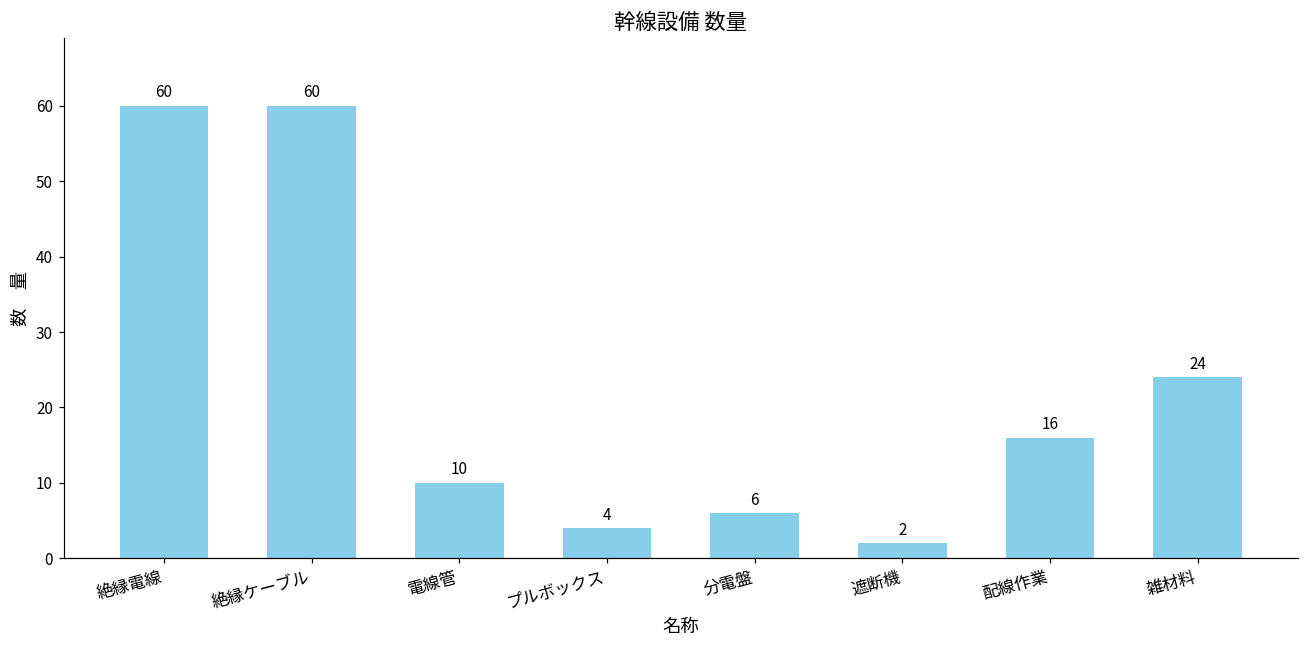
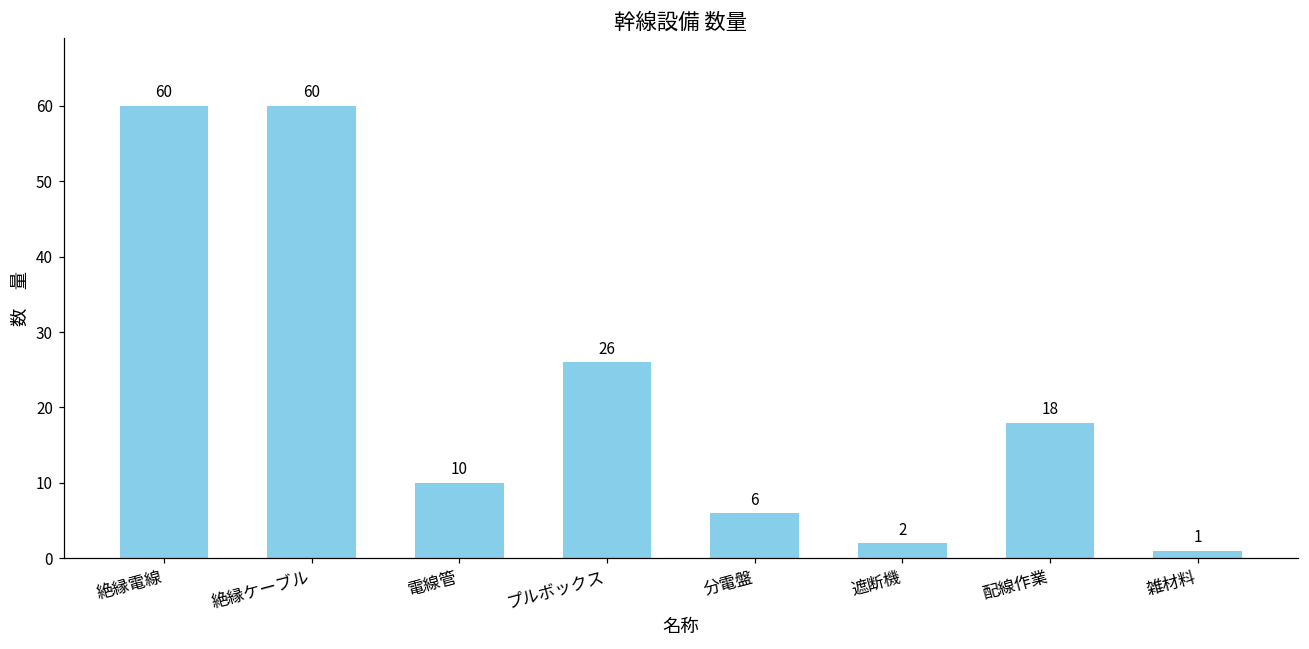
プルボックス: 4 -> 26
配線作業: 16 -> 18
雑材料: 24 -> 1
